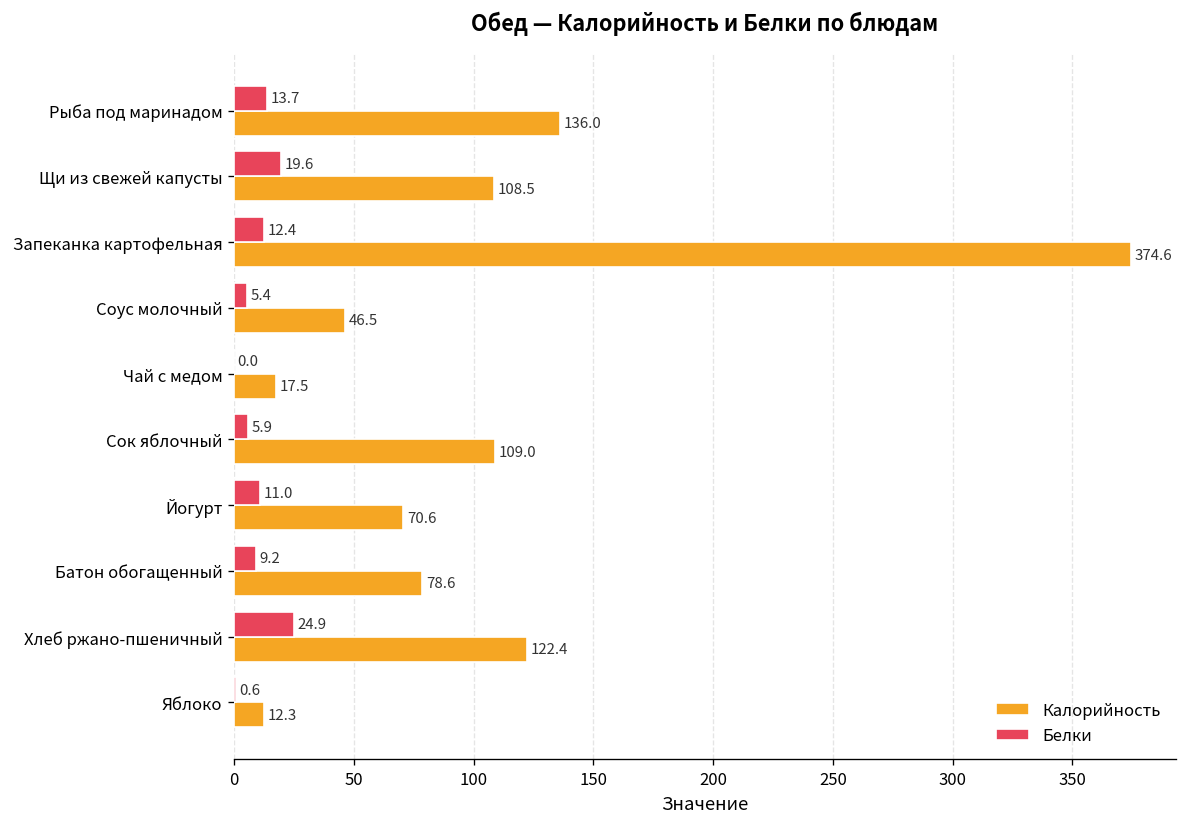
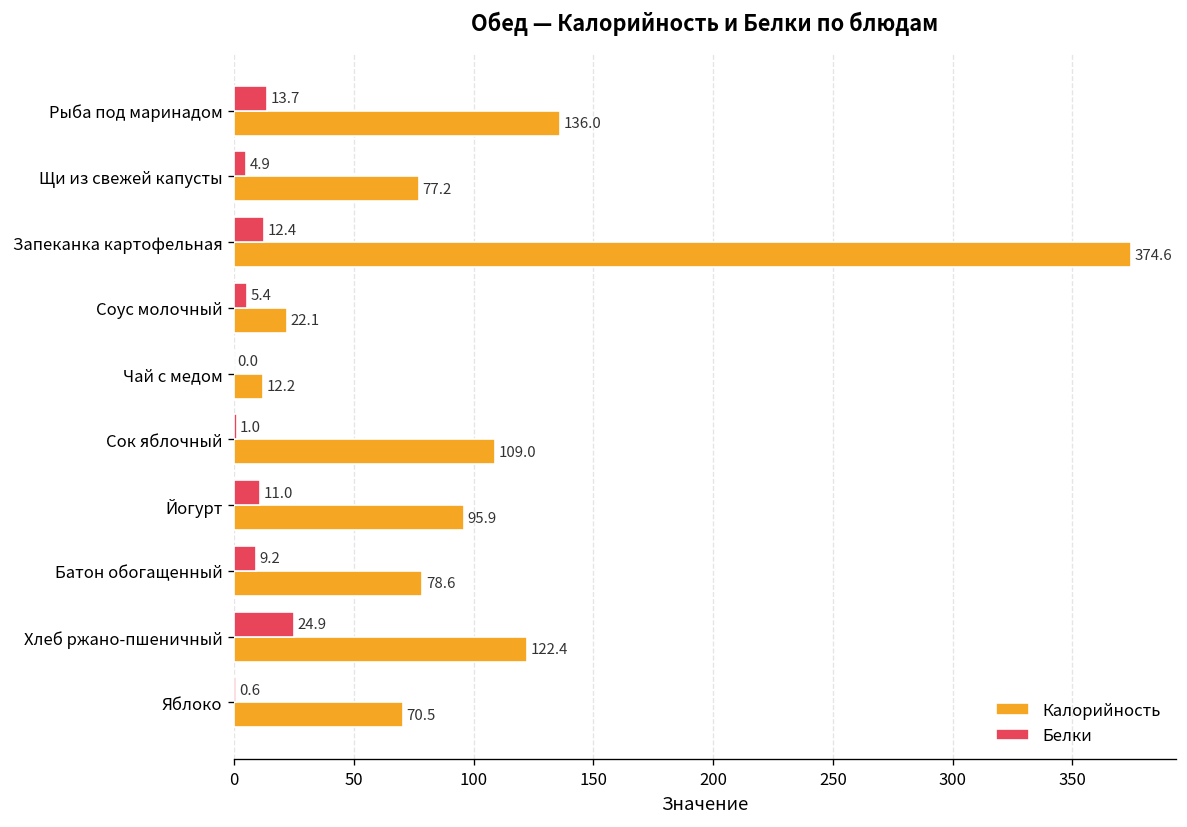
Белки, Щи из свежей капусты: 19.6 -> 4.9
Калорийность, Щи из свежей капусты: 108.5 -> 77.2
Калорийность, Соус молочный: 46.5 -> 22.1
Калорийность, Чай с медом: 17.5 -> 12.2
Белки, Сок яблочный: 5.9 -> 1.0
Калорийность, Йогурт: 70.6 -> 95.9
Калорийность, Яблоко: 12.3 -> 70.5
